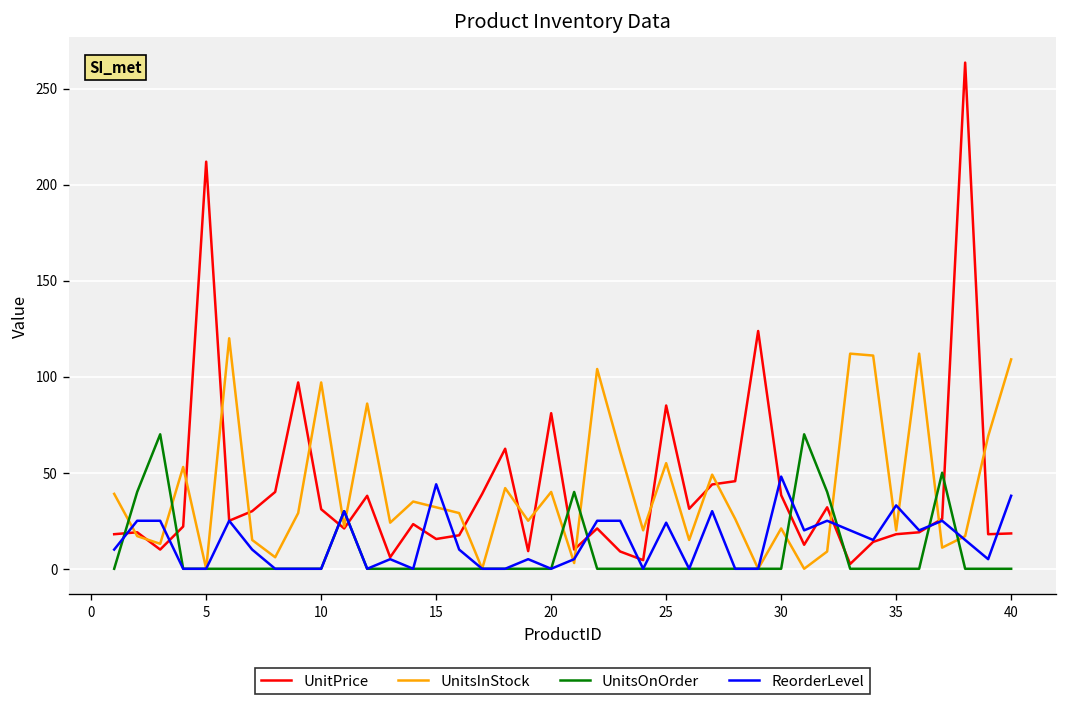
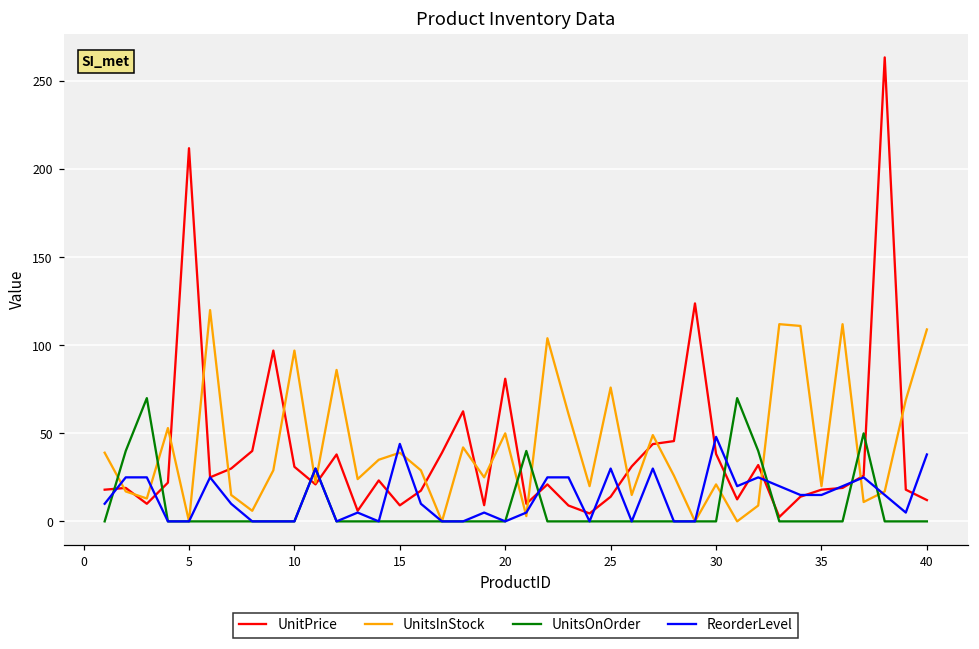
UnitPrice, 15: 16 -> 9
UnitsInStock, 15: 32 -> 39
UnitsInStock, 20: 40 -> 50
UnitPrice, 25: 85 -> 14
UnitsInStock, 25: 55 -> 76
ReorderLevel, 25: 24 -> 30
ReorderLevel, 35: 33 -> 15
UnitPrice, 40: 18 -> 12
